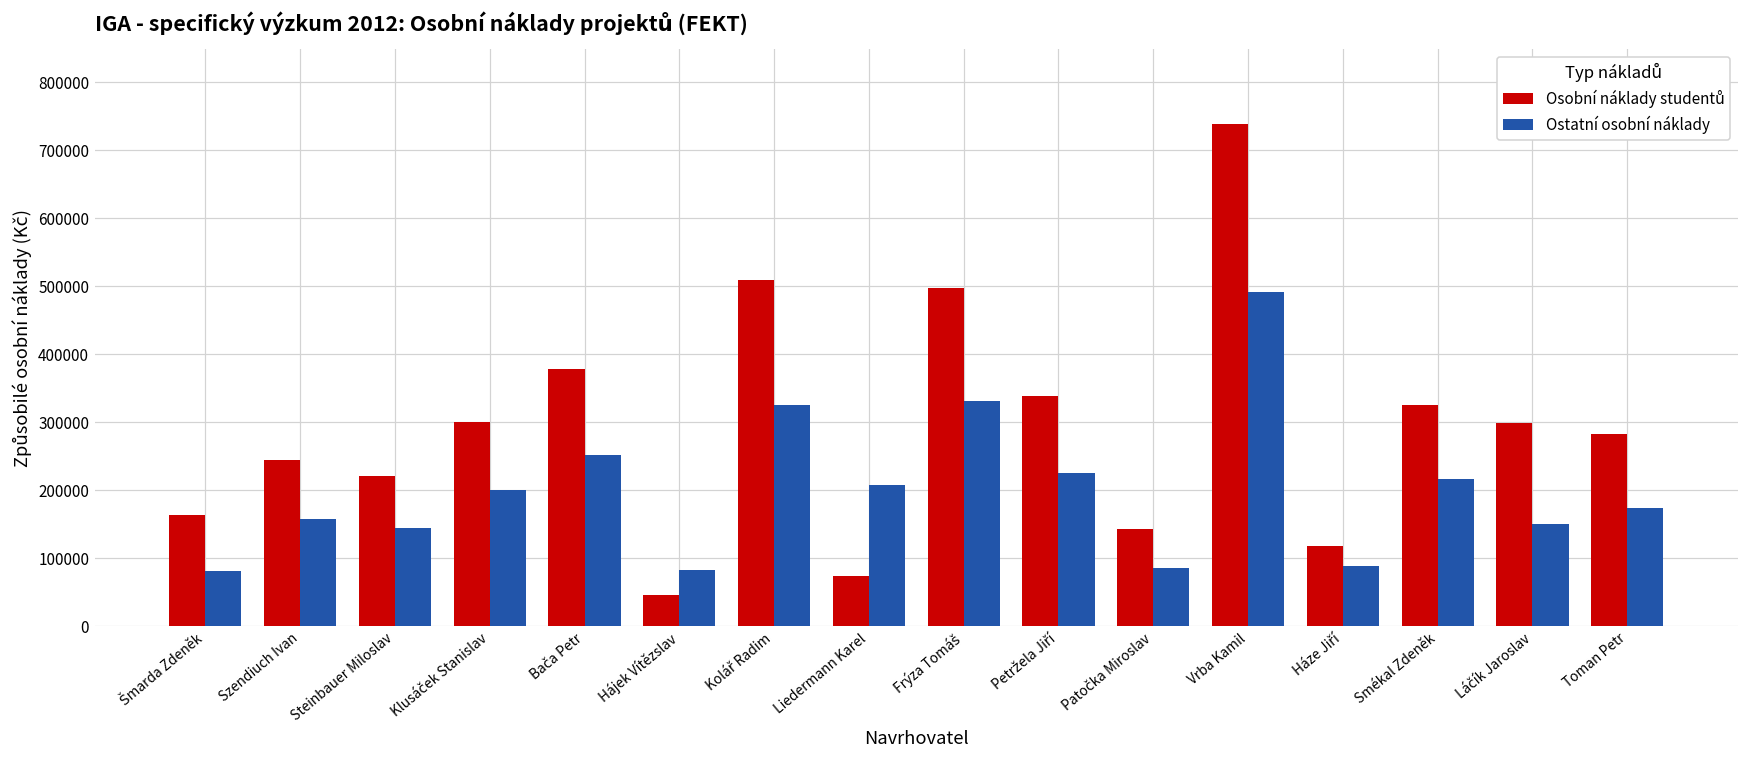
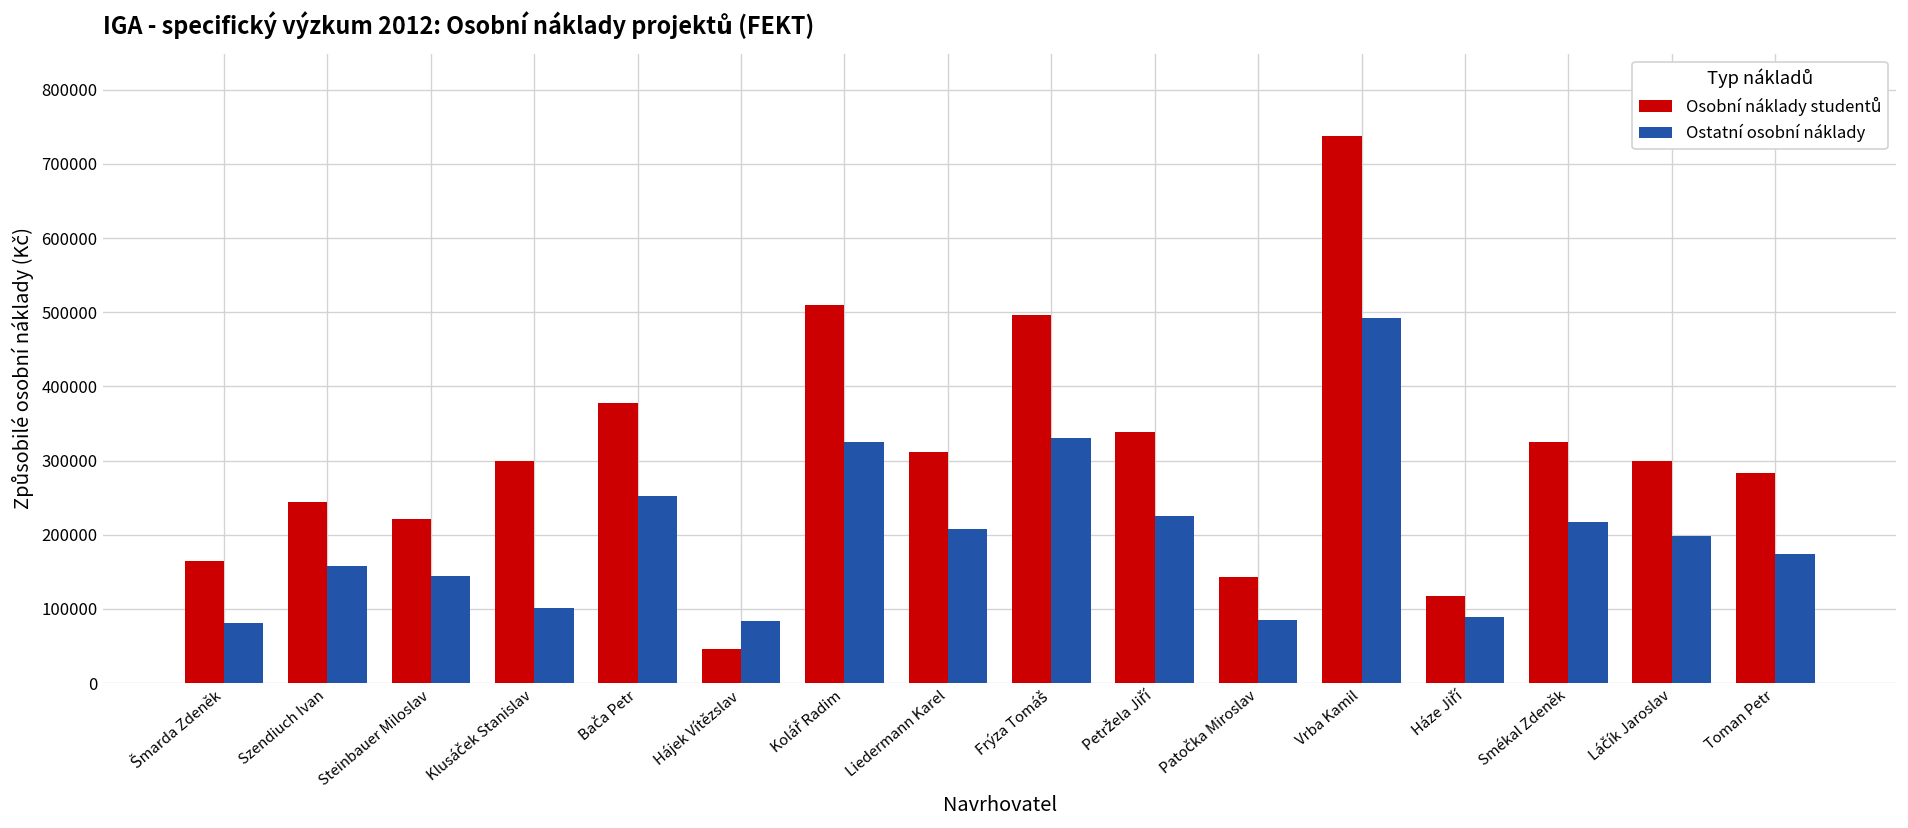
Ostatní osobní náklady, Klusáček Stanislav: 200000 -> 100000
Osobní náklady studentů, Liedermann Karel: 70000 -> 310000
Ostatní osobní náklady, Láčík Jaroslav: 150000 -> 200000
